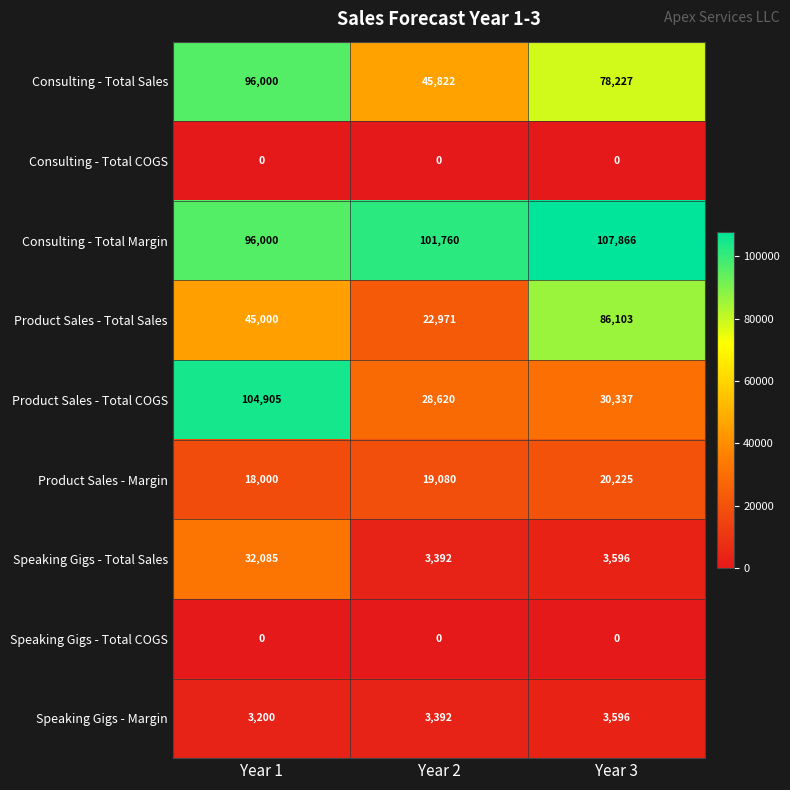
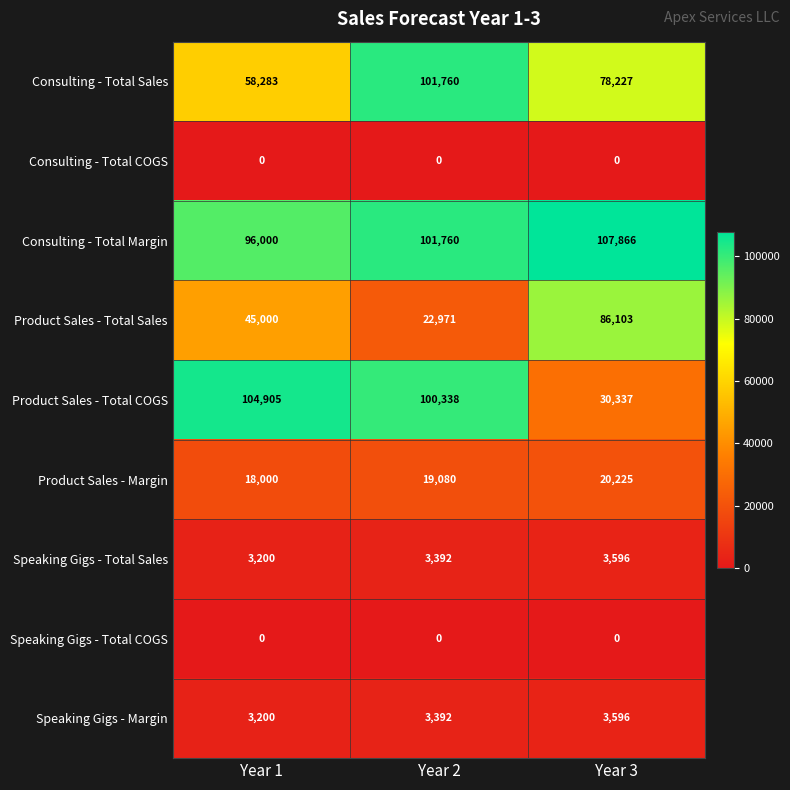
Consulting - Total Sales, Year 1: 96,000 -> 58,283
Consulting - Total Sales, Year 2: 45,822 -> 101,760
Product Sales - Total COGS, Year 2: 28,620 -> 100,338
Speaking Gigs - Total Sales, Year 1: 32,085 -> 3,200
